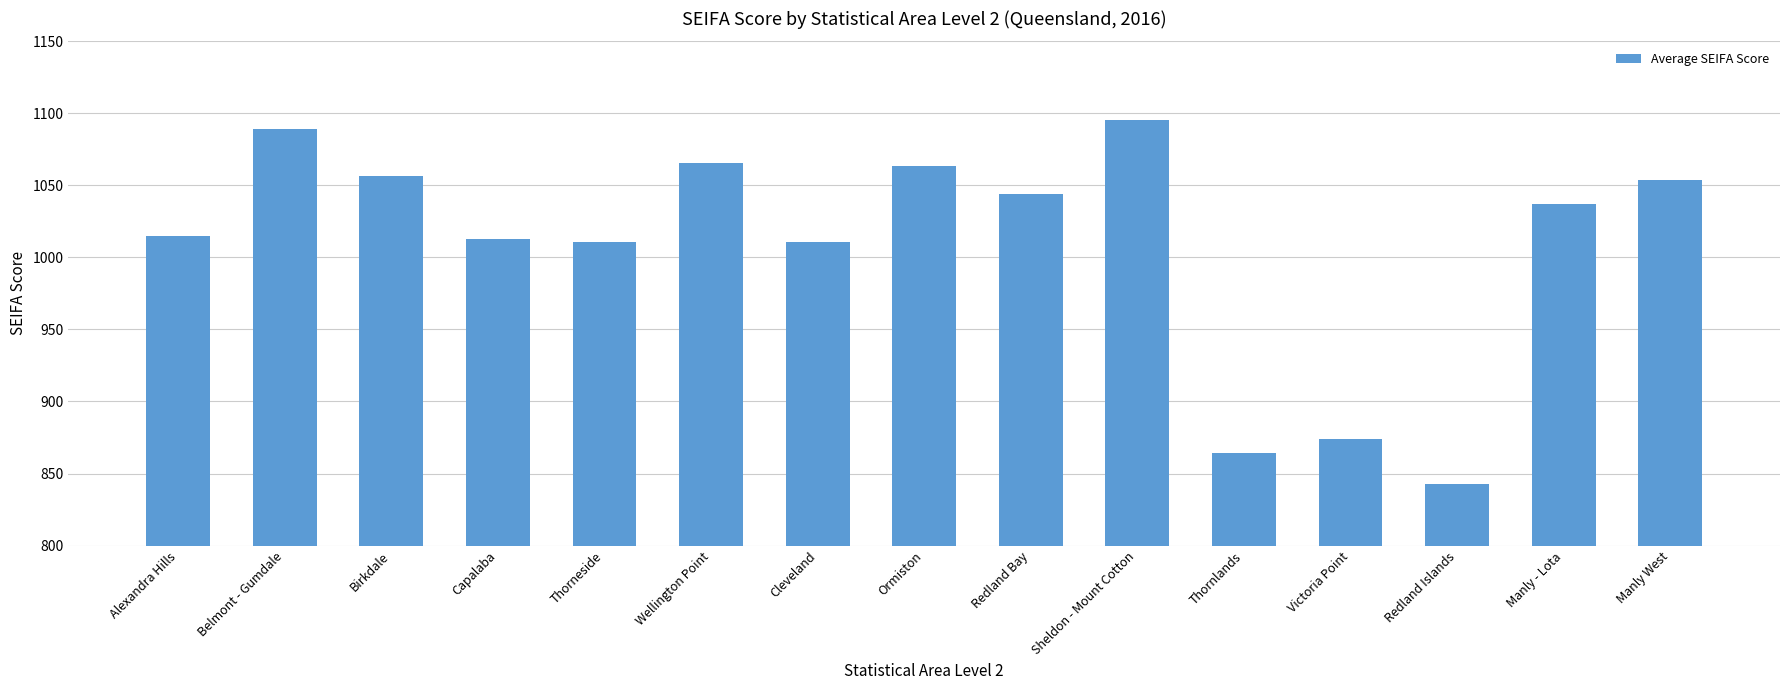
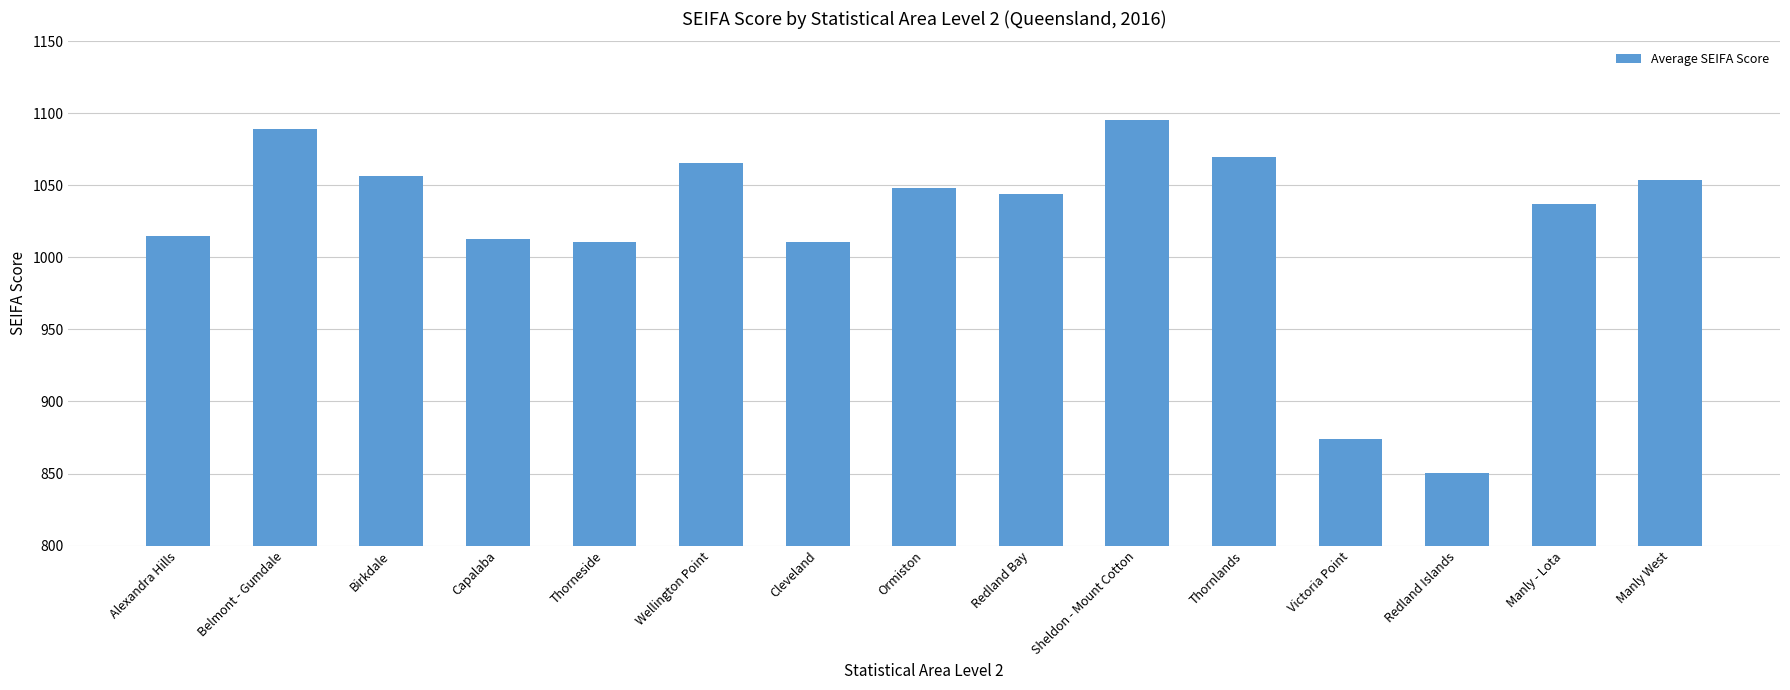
Ormiston: 1064 -> 1048
Thornlands: 864 -> 1070
Redland Islands: 843 -> 851
